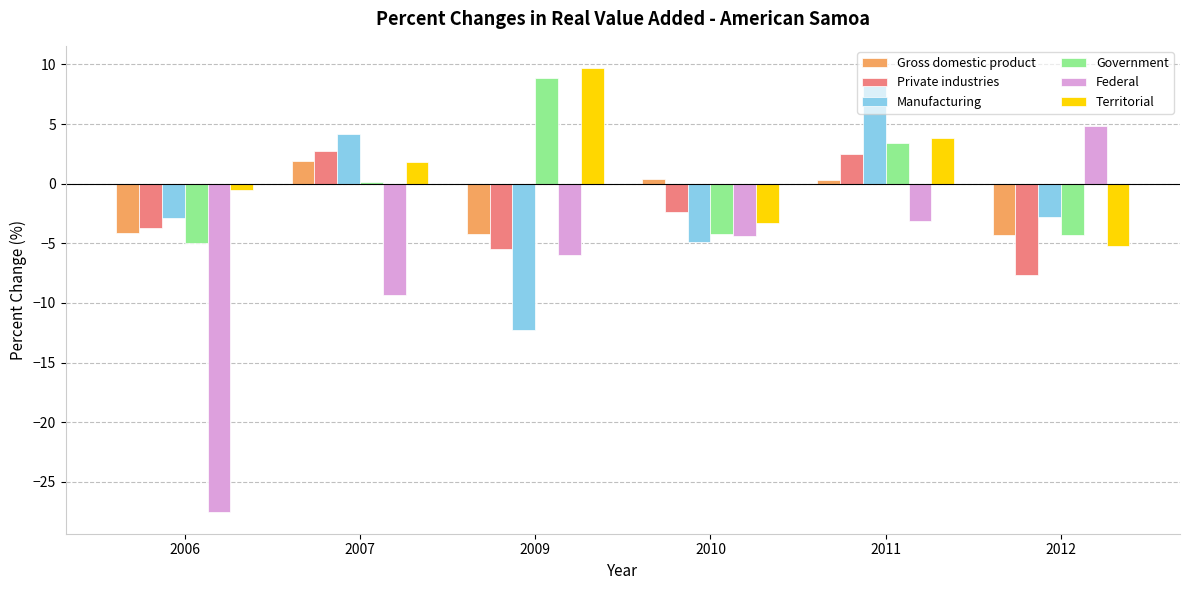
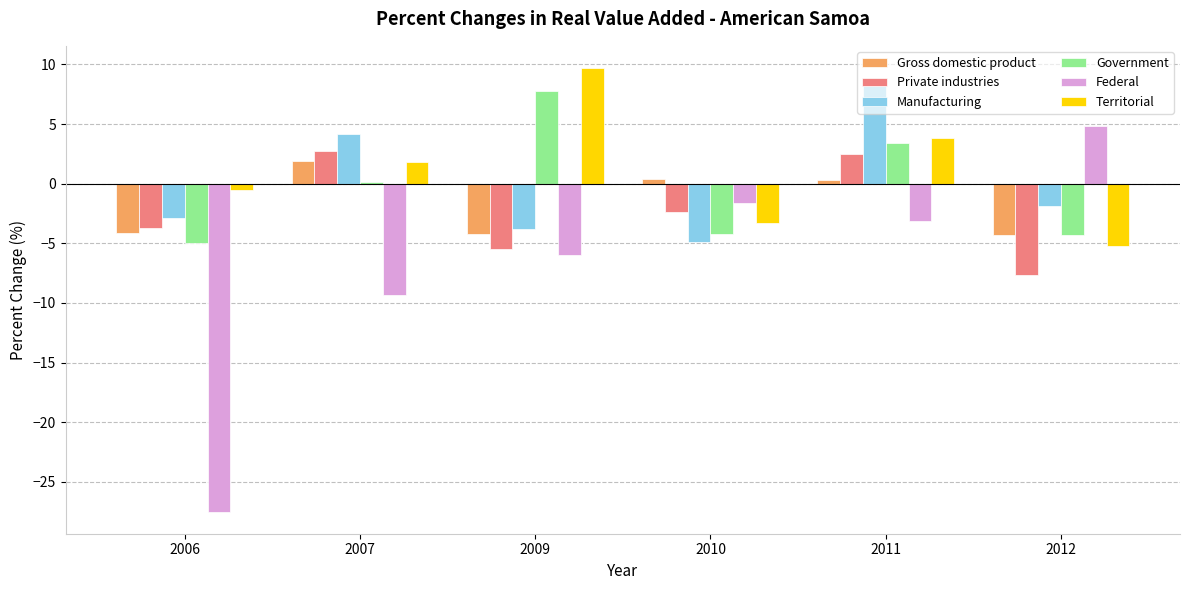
Manufacturing, 2009: -12.3 -> -3.8
Government, 2009: 8.9 -> 7.8
Federal, 2010: -4.4 -> -1.6
Manufacturing, 2012: -2.8 -> -1.9
